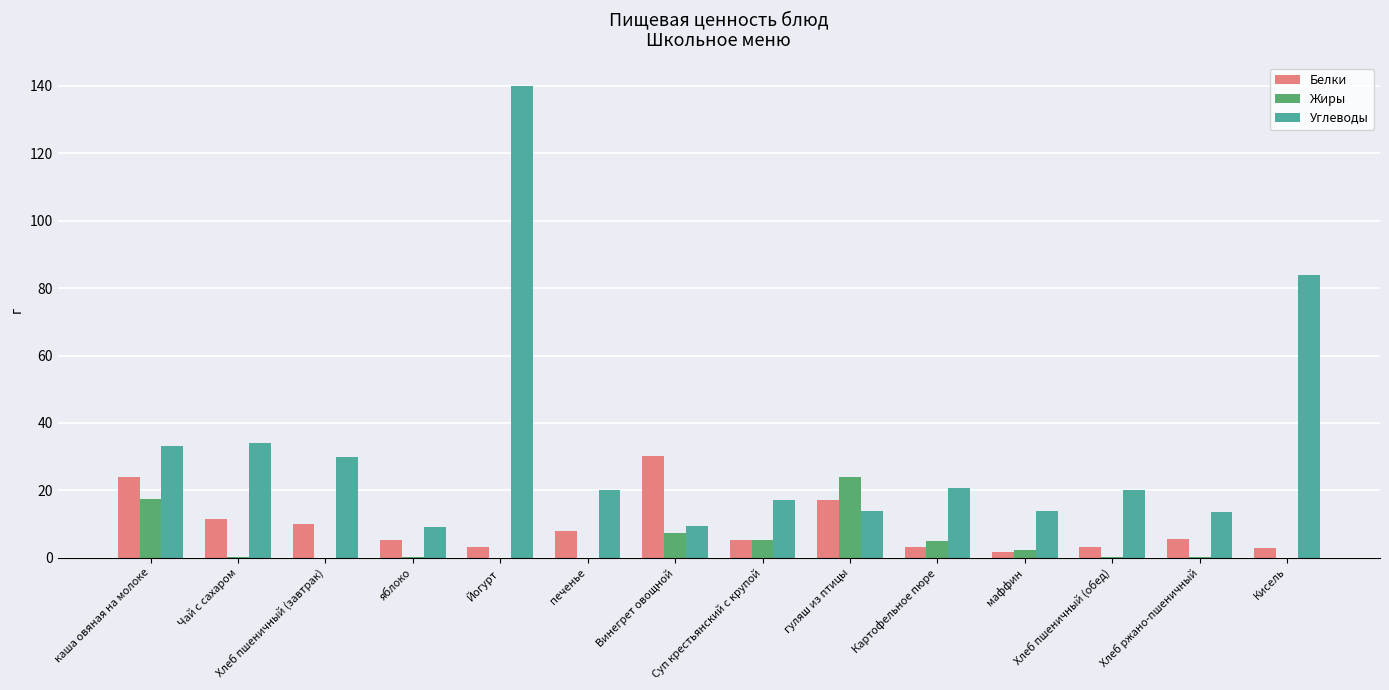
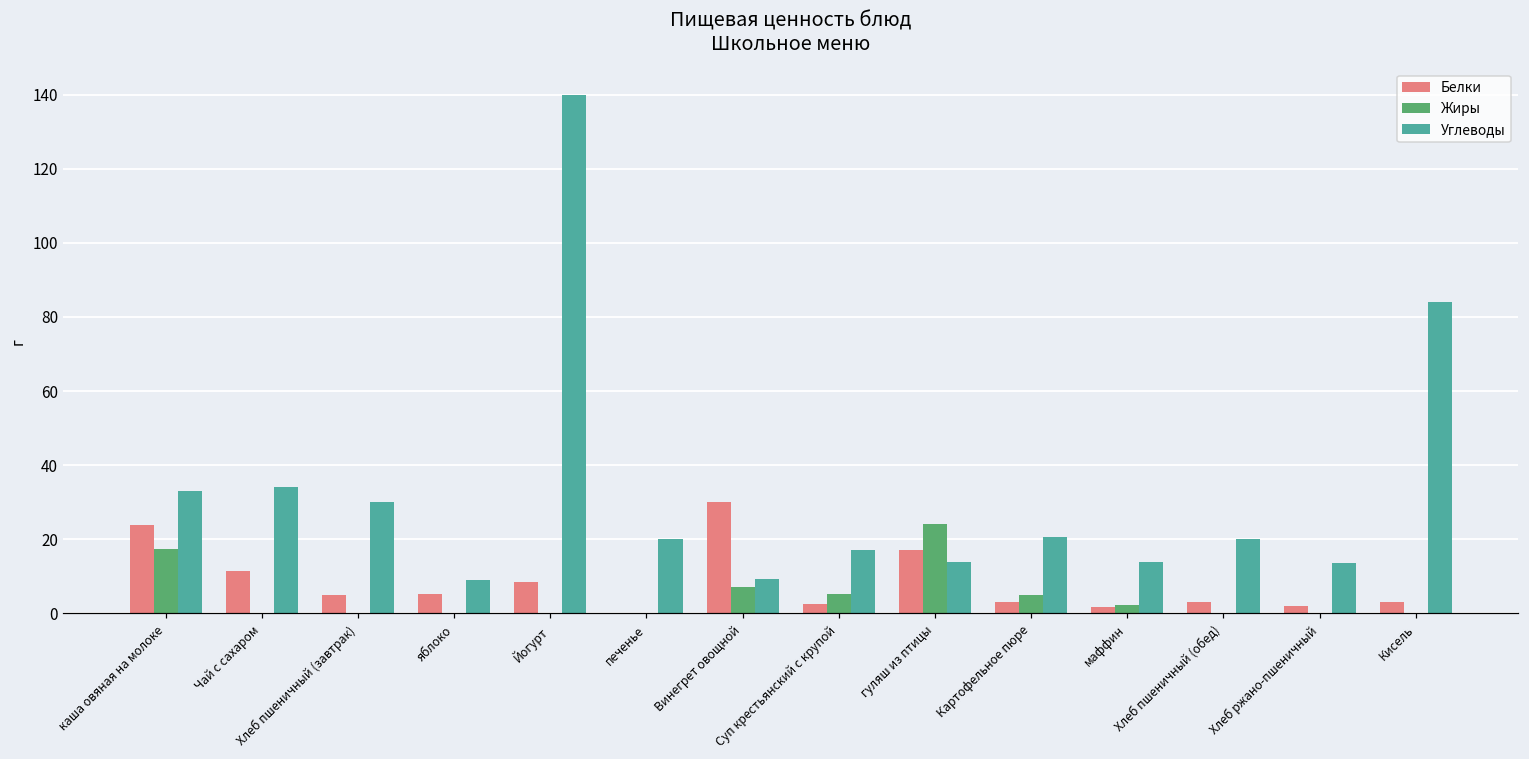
Белки, Хлеб пшеничный (завтрак): 10 -> 5
Белки, Йогурт: 3 -> 9
Белки, печенье: 8 -> 0
Белки, Суп крестьянский с крупой: 5 -> 3
Белки, Хлеб ржано-пшеничный: 5 -> 2
